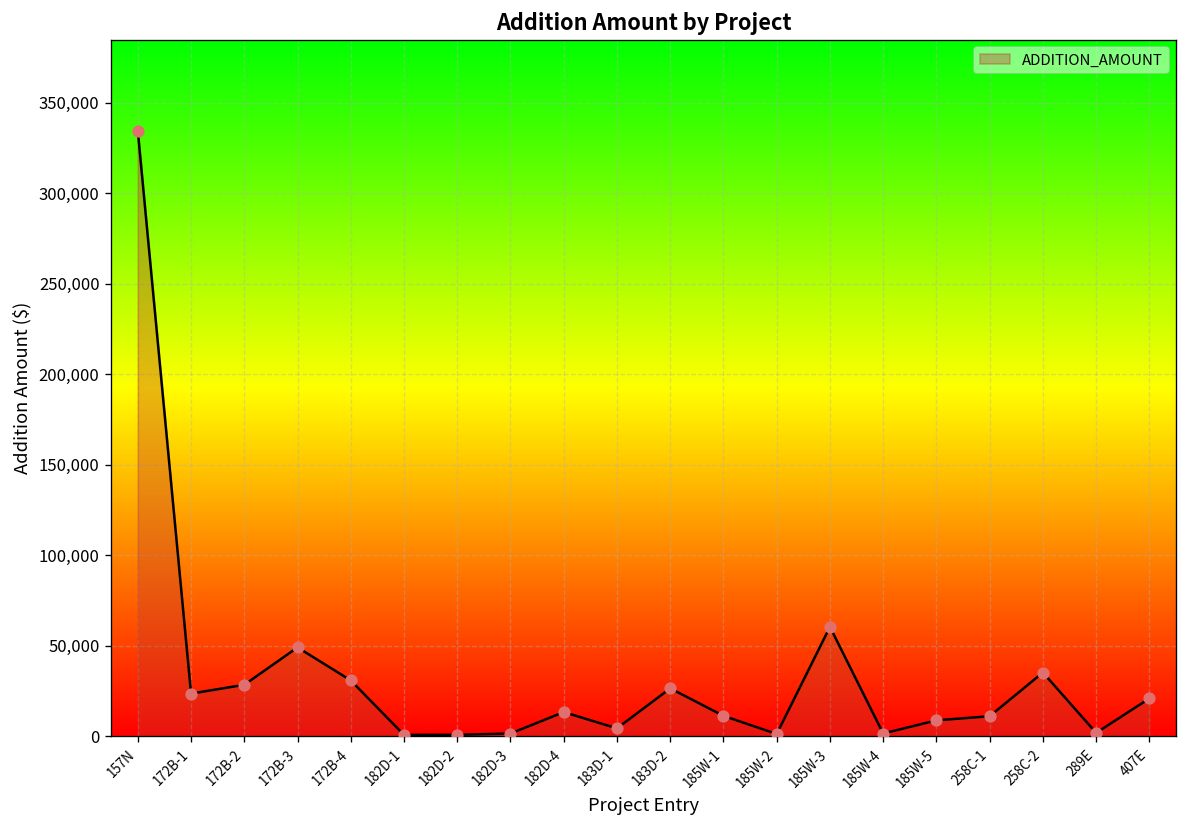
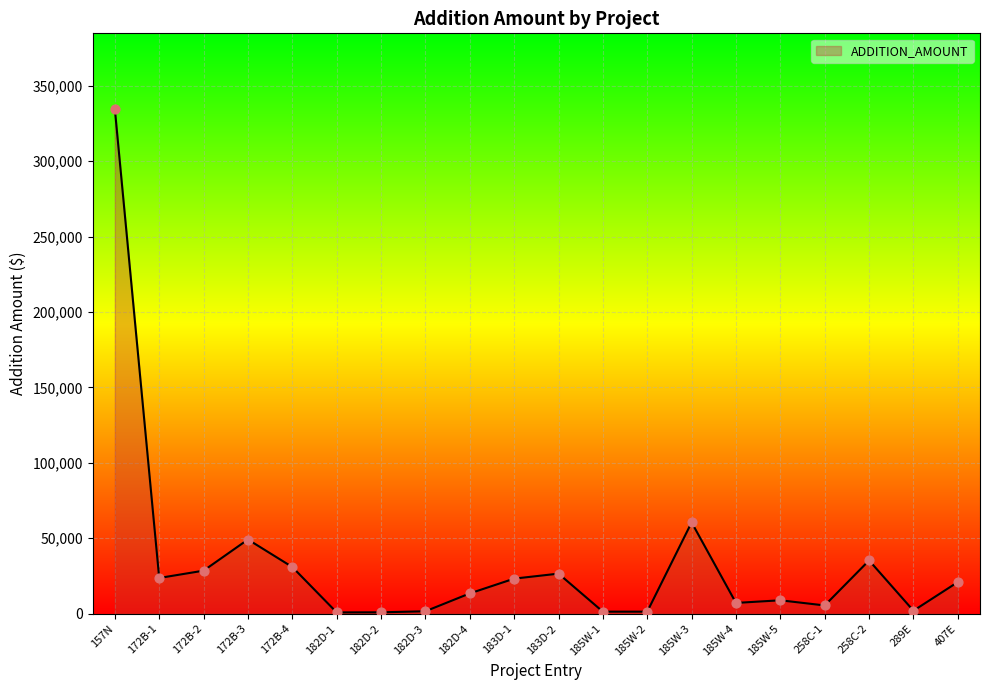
183D-1: 4,000 -> 23,000
185W-1: 11,000 -> 1,000
185W-4: 2,000 -> 7,000
258C-1: 11,000 -> 5,000
